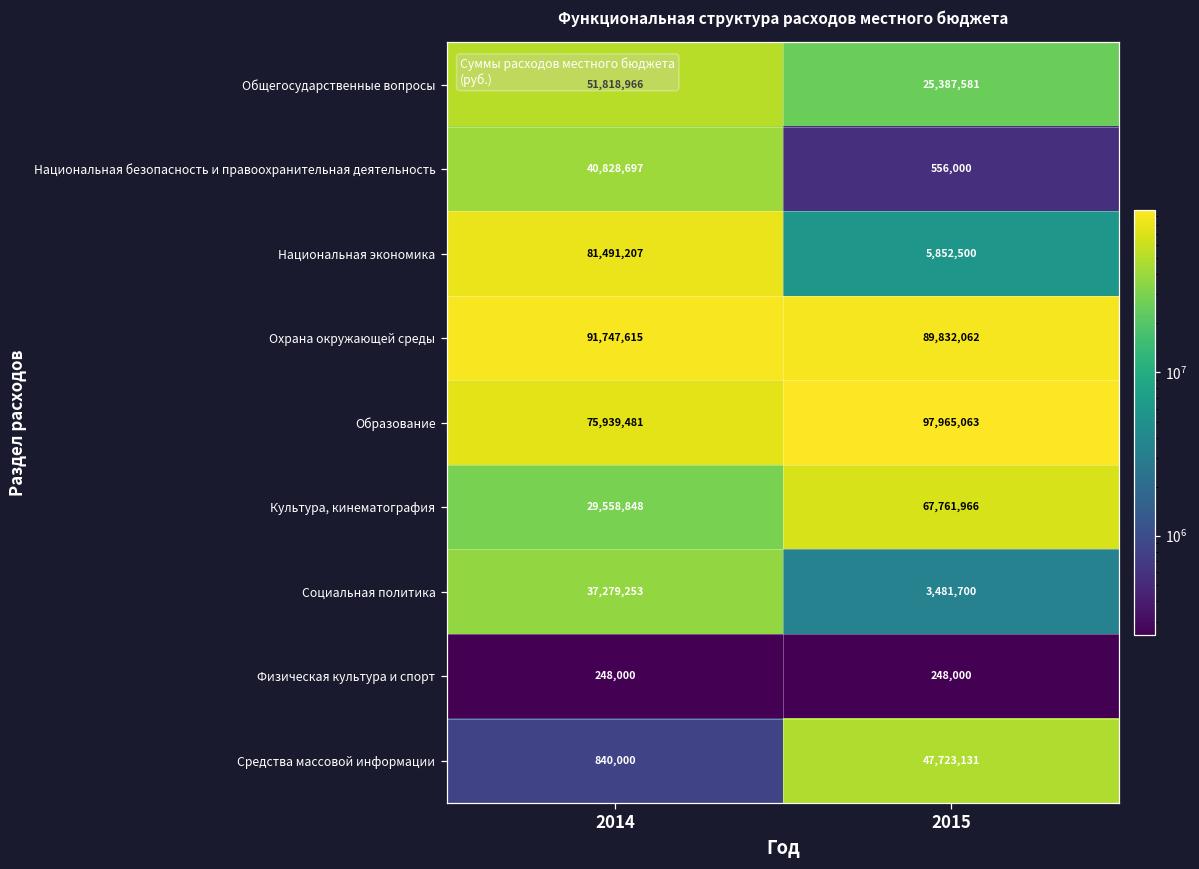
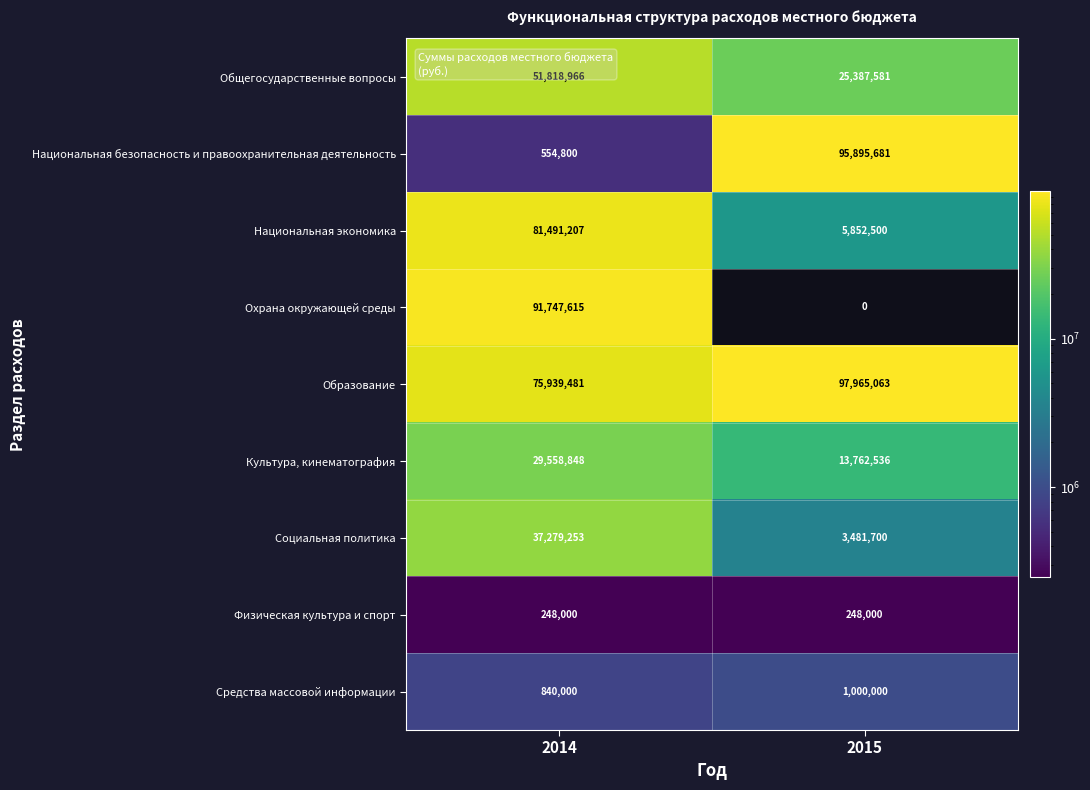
Национальная безопасность и правоохранительная деятельность, 2014: 40,828,697 -> 554,800
Национальная безопасность и правоохранительная деятельность, 2015: 556,000 -> 95,895,681
Охрана окружающей среды, 2015: 89,832,062 -> 0
Культура, кинематография, 2015: 67,761,966 -> 13,762,536
Средства массовой информации, 2015: 47,723,131 -> 1,000,000
